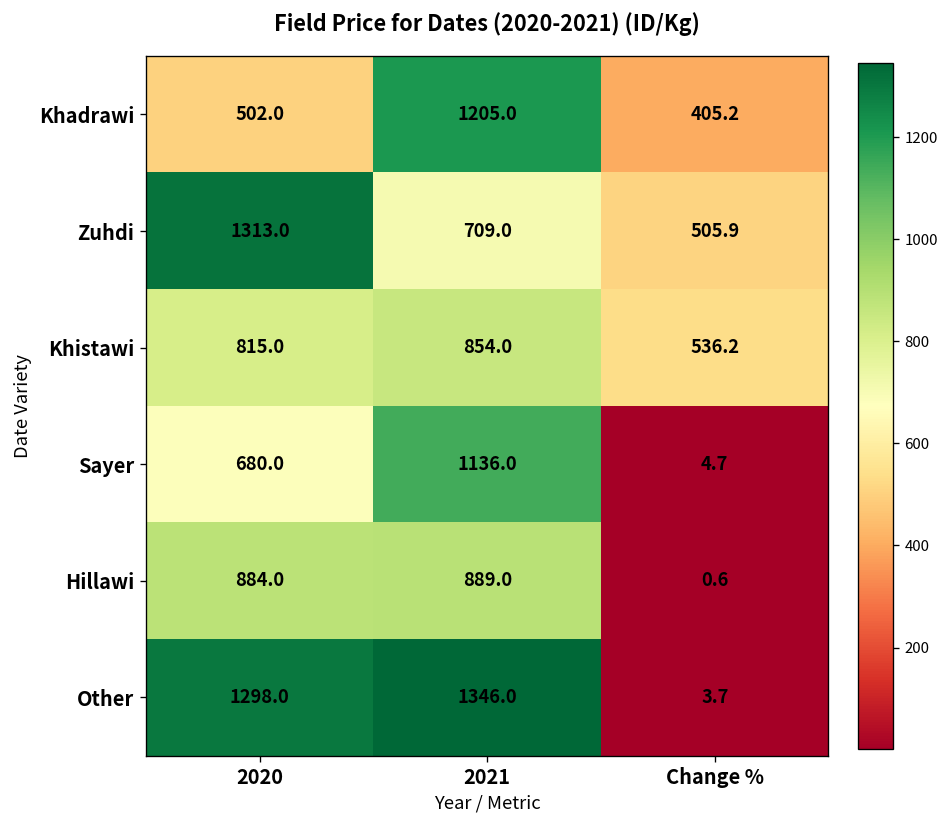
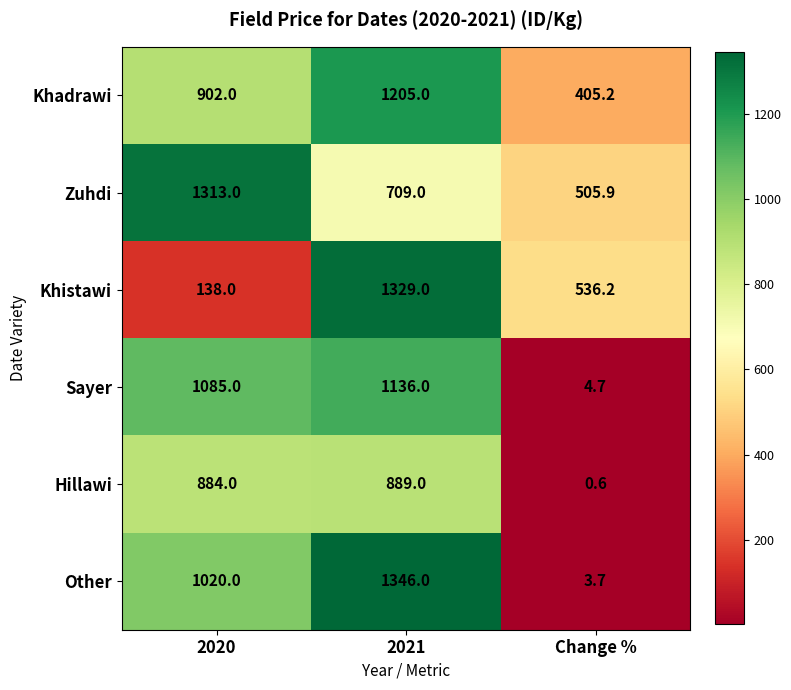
Khadrawi, 2020: 502.0 -> 902.0
Khistawi, 2020: 815.0 -> 138.0
Khistawi, 2021: 854.0 -> 1329.0
Sayer, 2020: 680.0 -> 1085.0
Other, 2020: 1298.0 -> 1020.0
